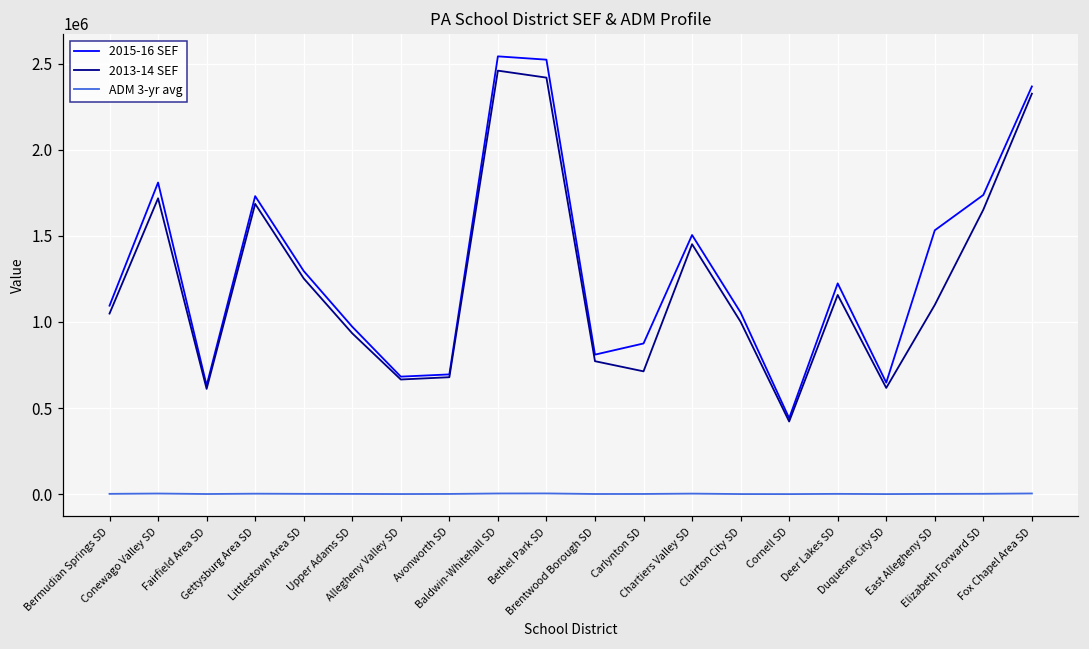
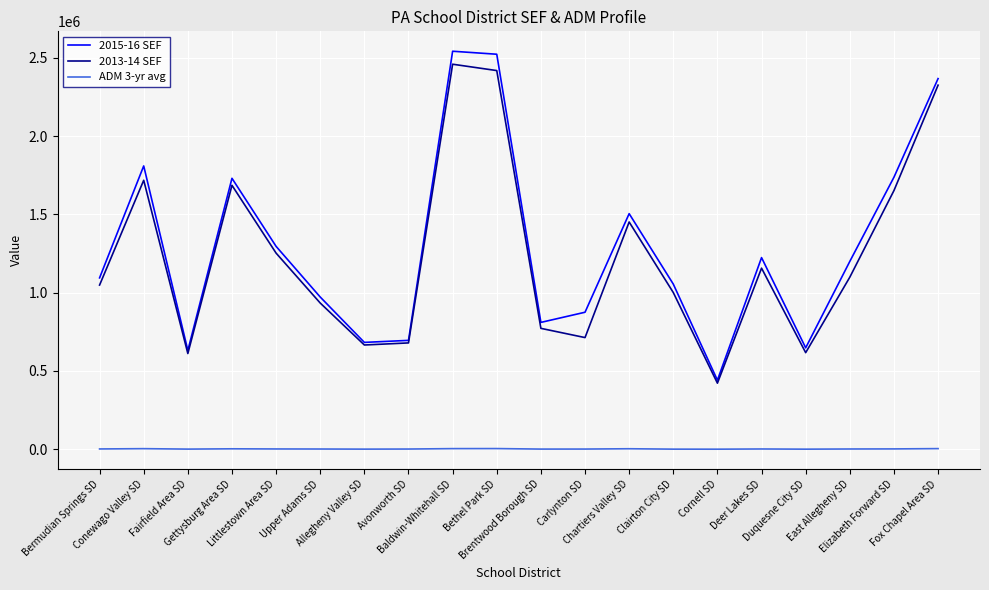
2015-16 SEF, East Allegheny SD: 1530000 -> 1200000
